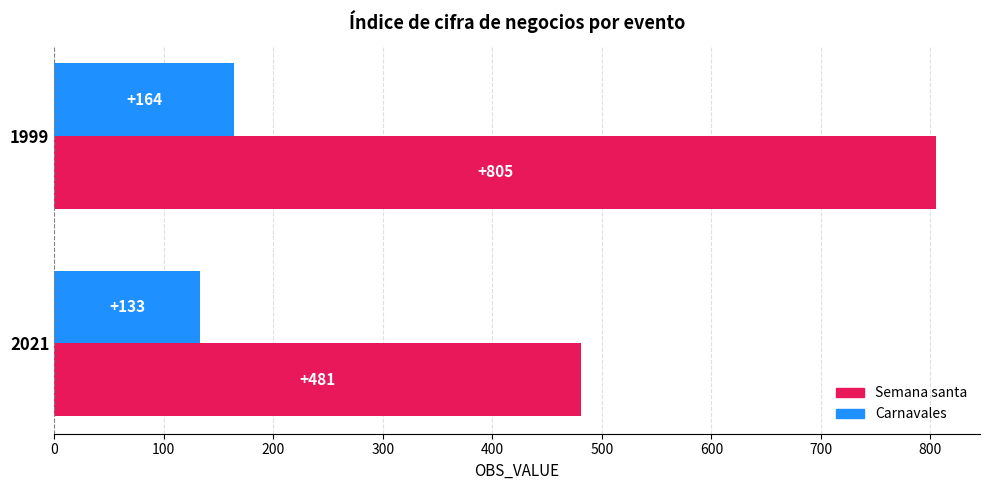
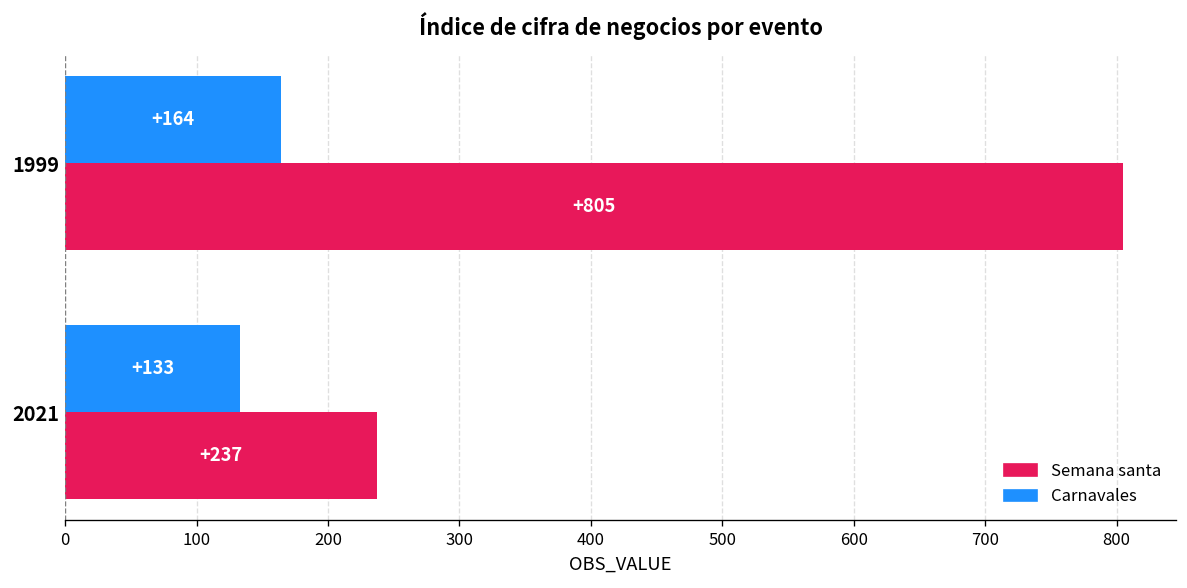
Semana santa, 2021: +481 -> +237
